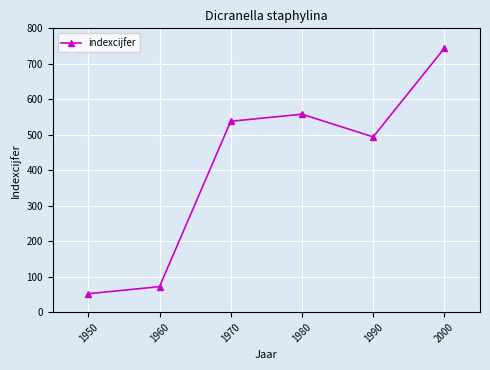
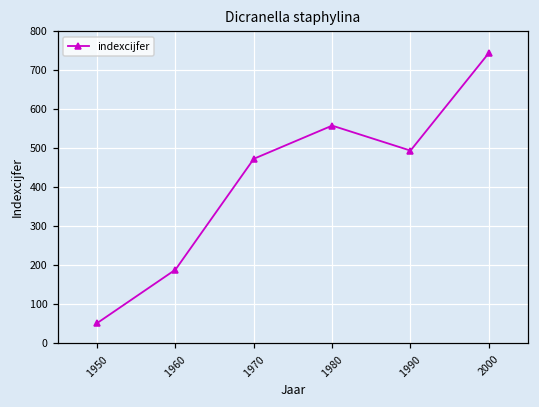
1960: 70 -> 190
1970: 540 -> 470
